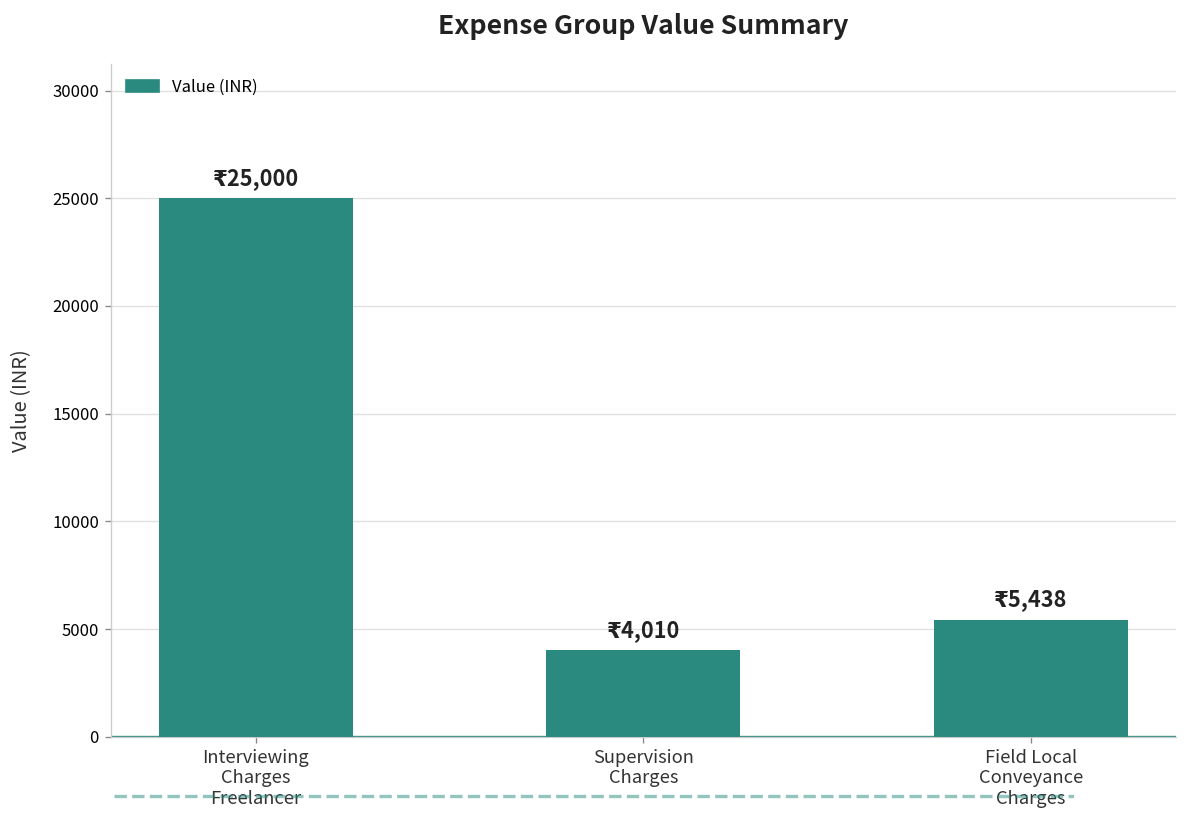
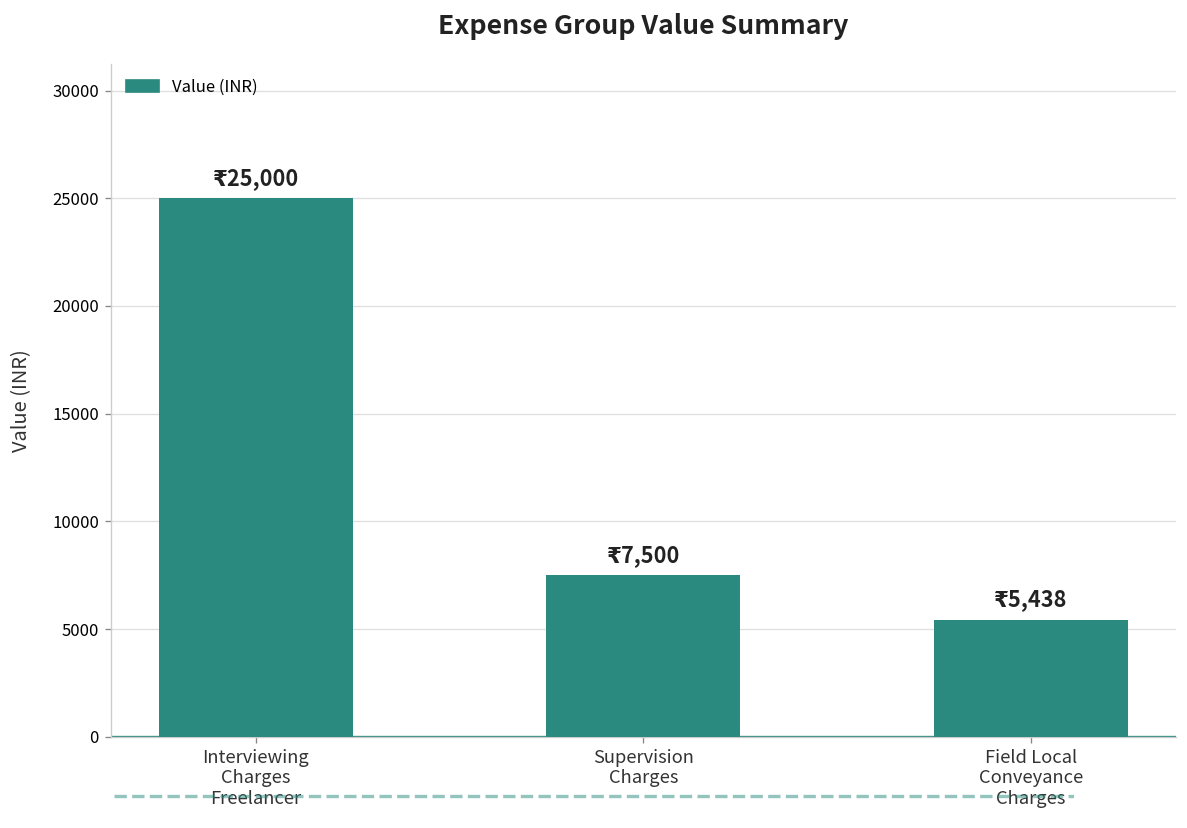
Expense Group Value Summary, Supervision Charges: 4,010 -> 7,500
